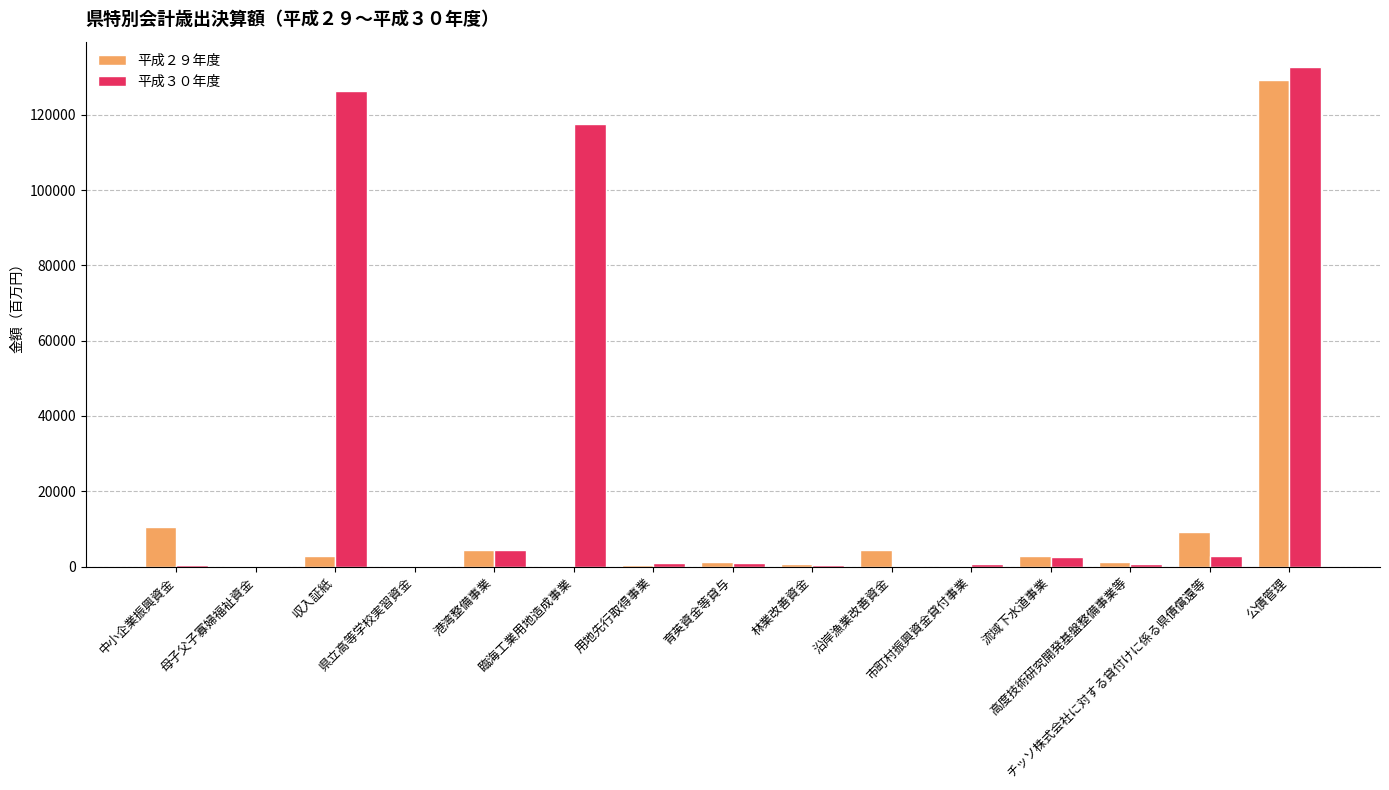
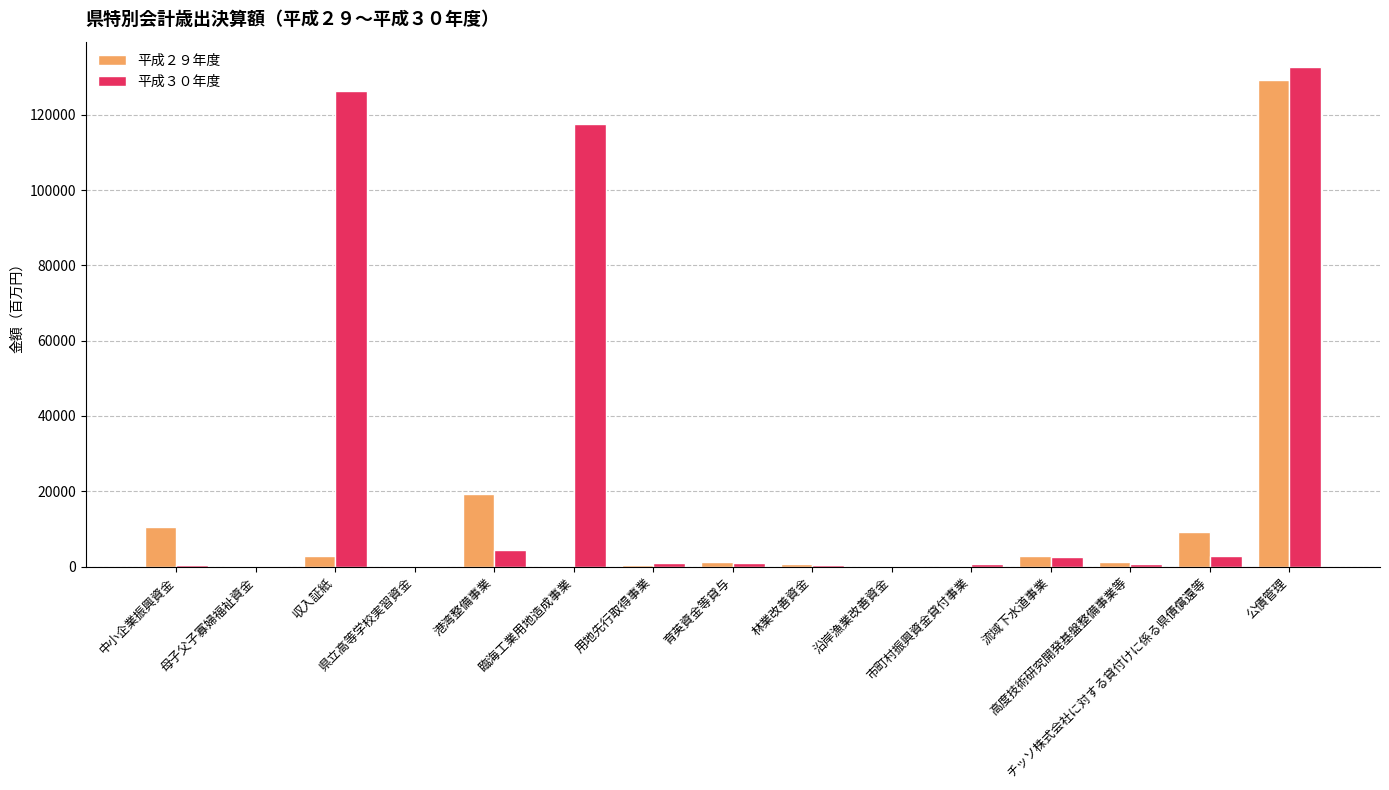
平成２９年度, 港湾整備事業: 4000 -> 19000
平成２９年度, 沿岸漁業改善資金: 4000 -> 0
